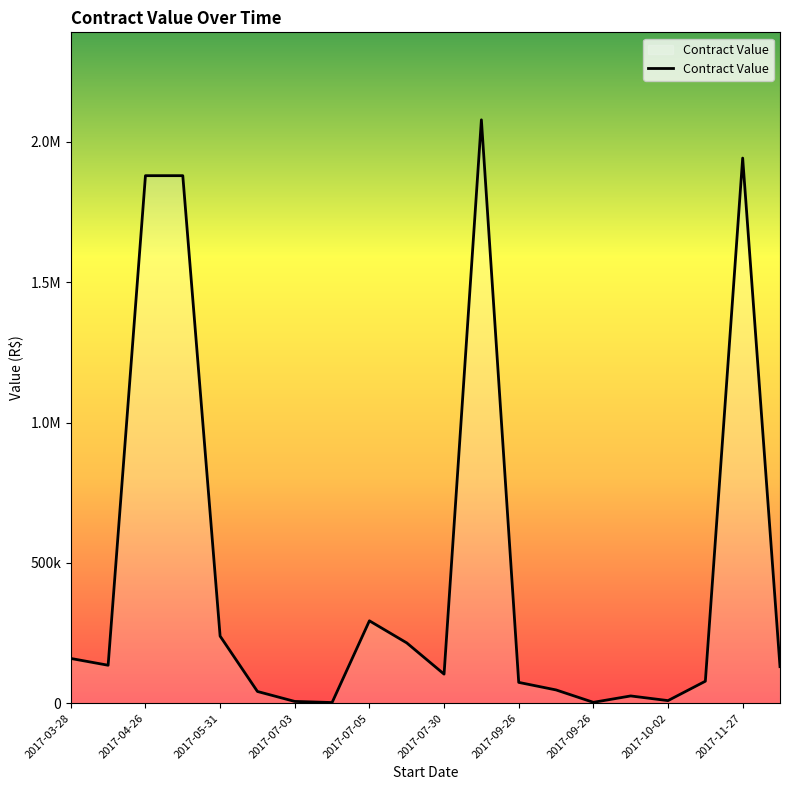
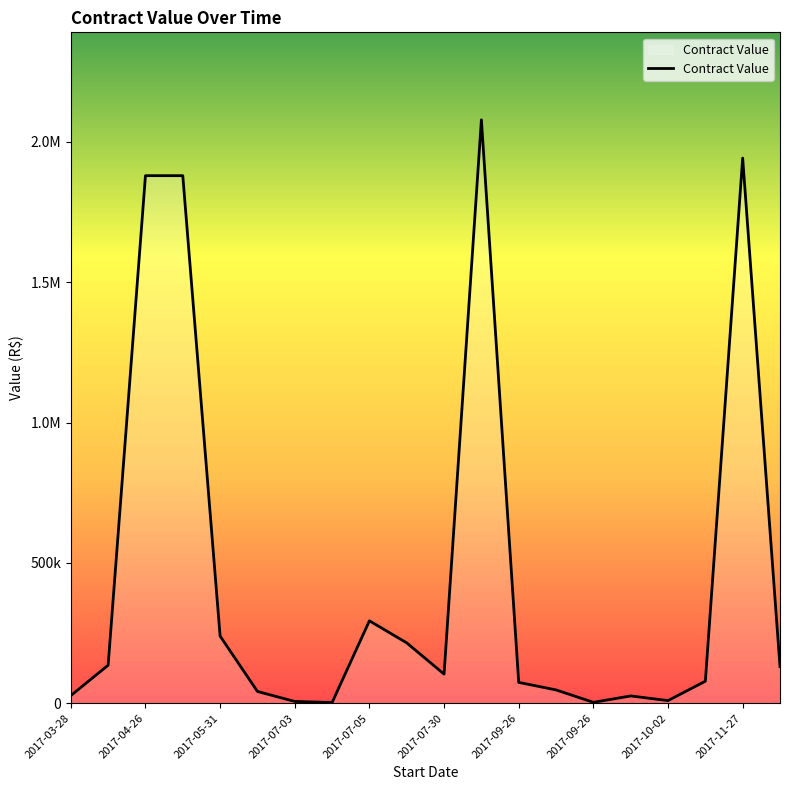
2017-03-28: 160000 -> 30000
